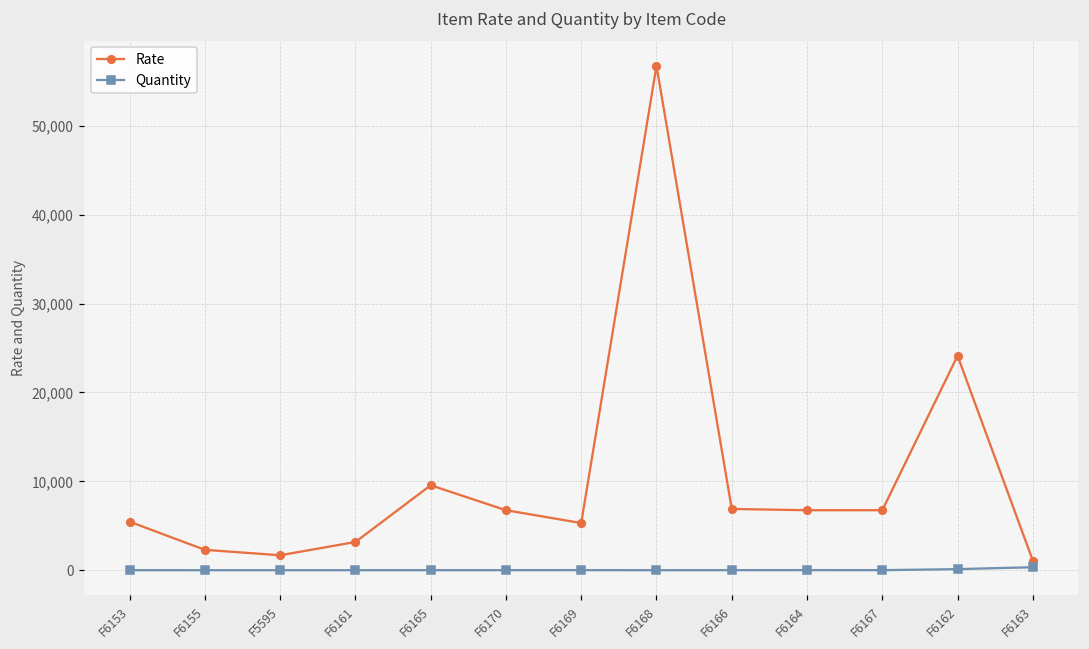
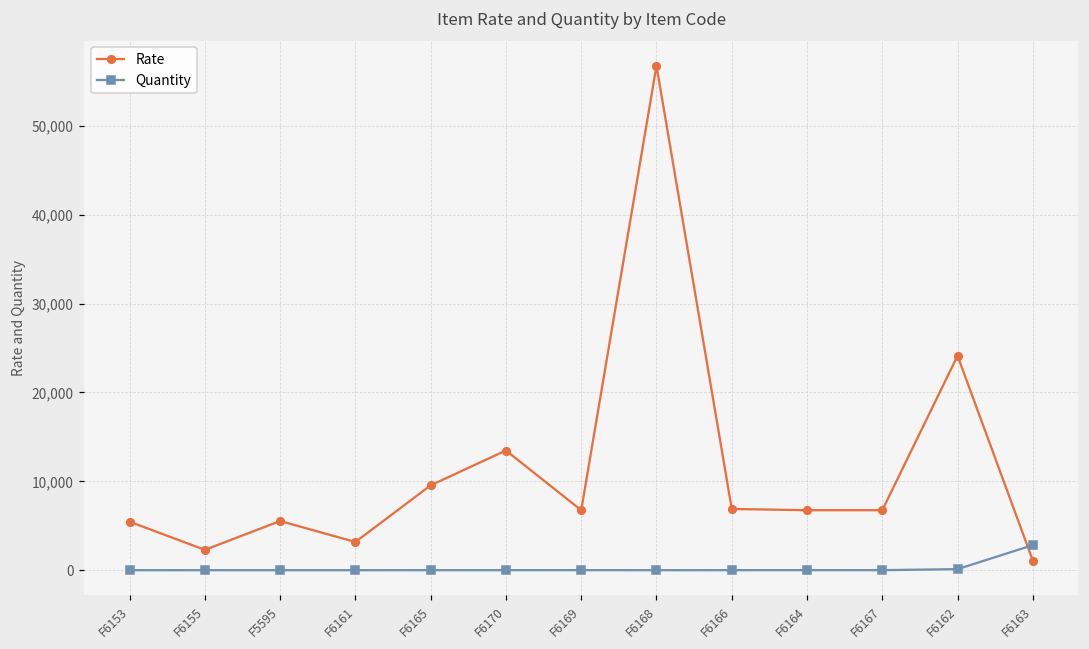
Rate, F5595: 2,000 -> 6,000
Rate, F6170: 7,000 -> 13,000
Rate, F6169: 5,000 -> 7,000
Quantity, F6163: 0 -> 3,000
